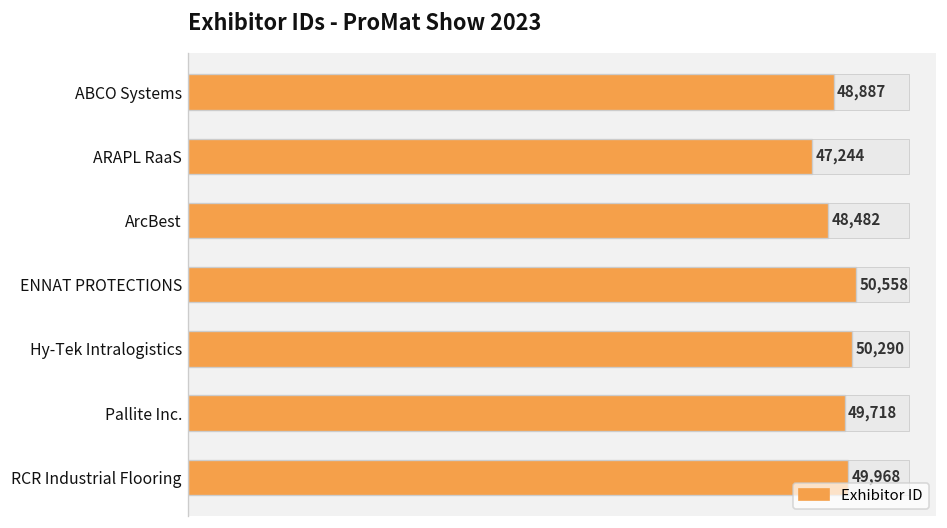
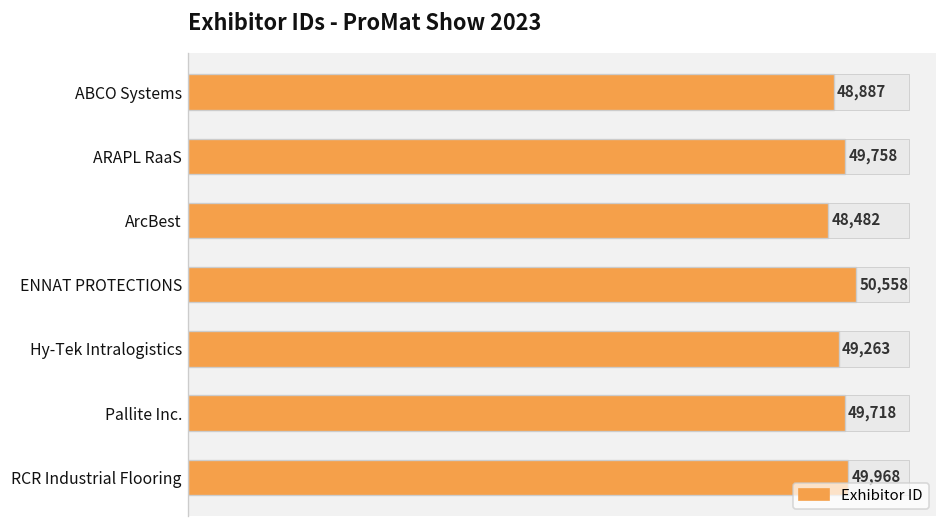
ARAPL RaaS: 47,244 -> 49,758
Hy-Tek Intralogistics: 50,290 -> 49,263
